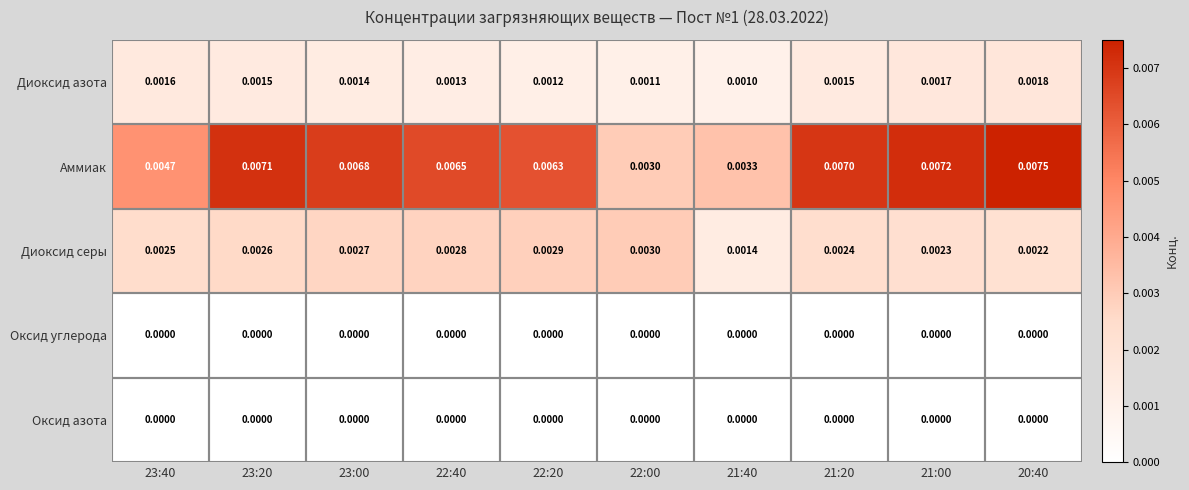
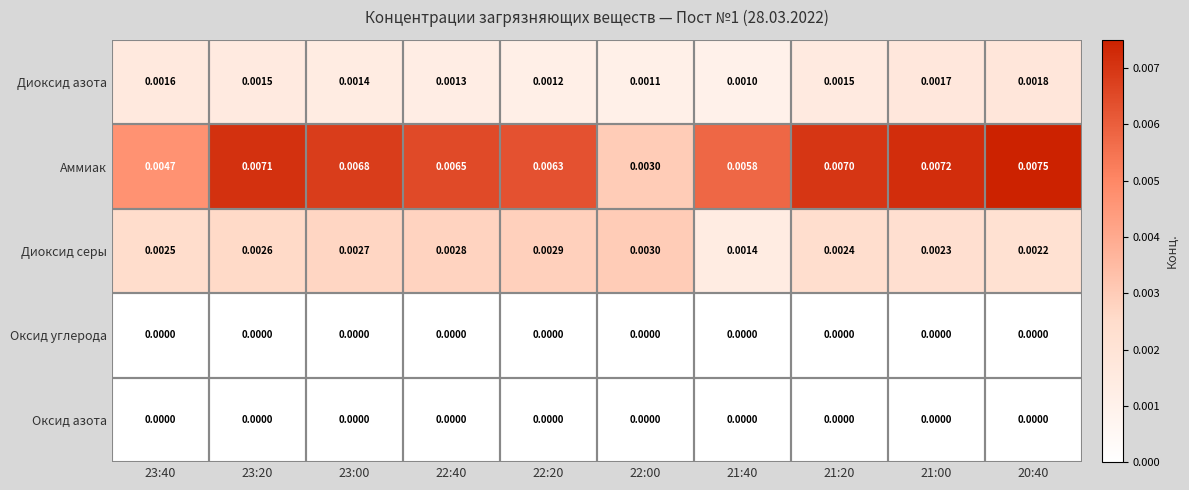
Аммиак, 21:40: 0.0033 -> 0.0058
